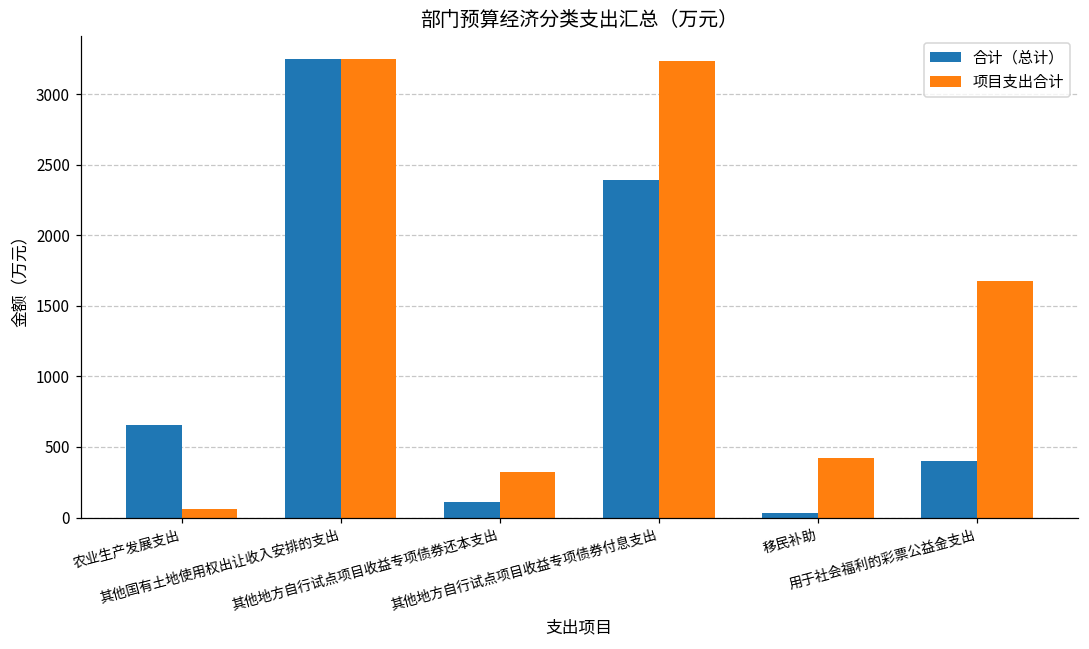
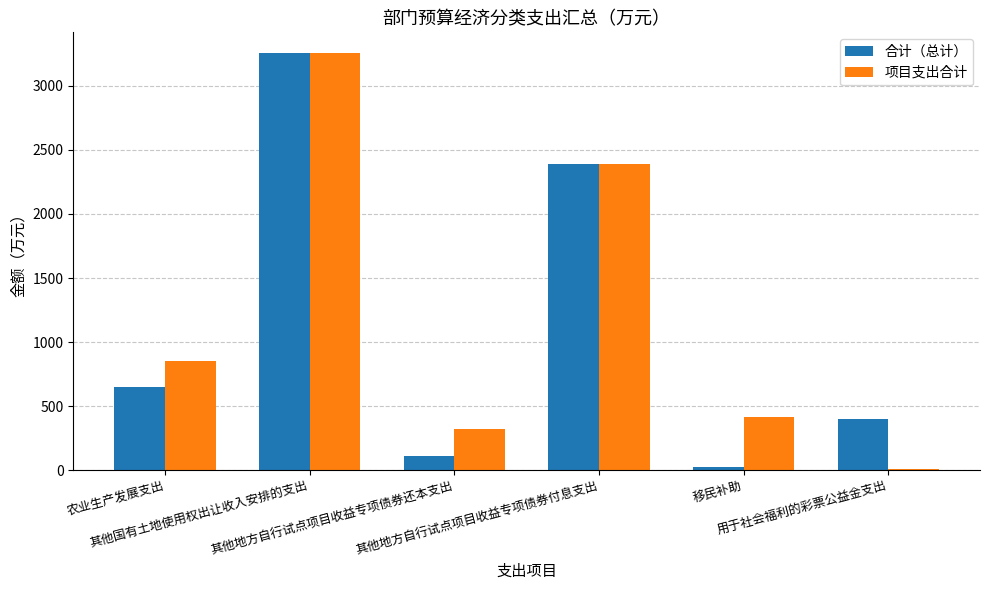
项目支出合计, 农业生产发展支出: 60 -> 850
项目支出合计, 其他地方自行试点项目收益专项债券付息支出: 3230 -> 2390
项目支出合计, 用于社会福利的彩票公益金支出: 1680 -> 10
